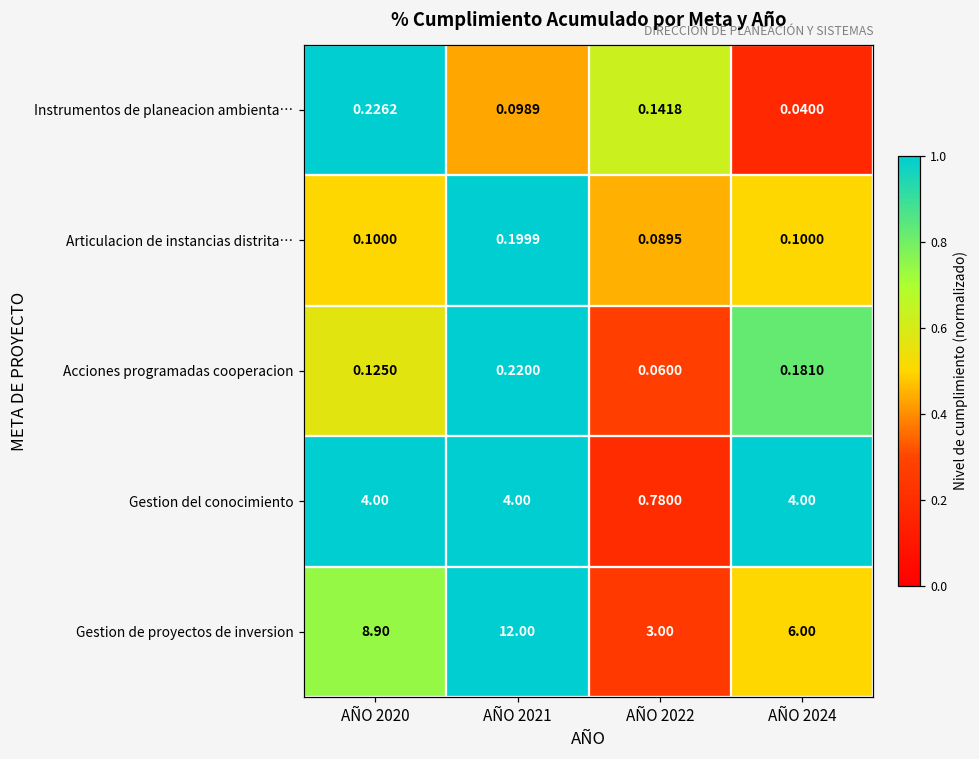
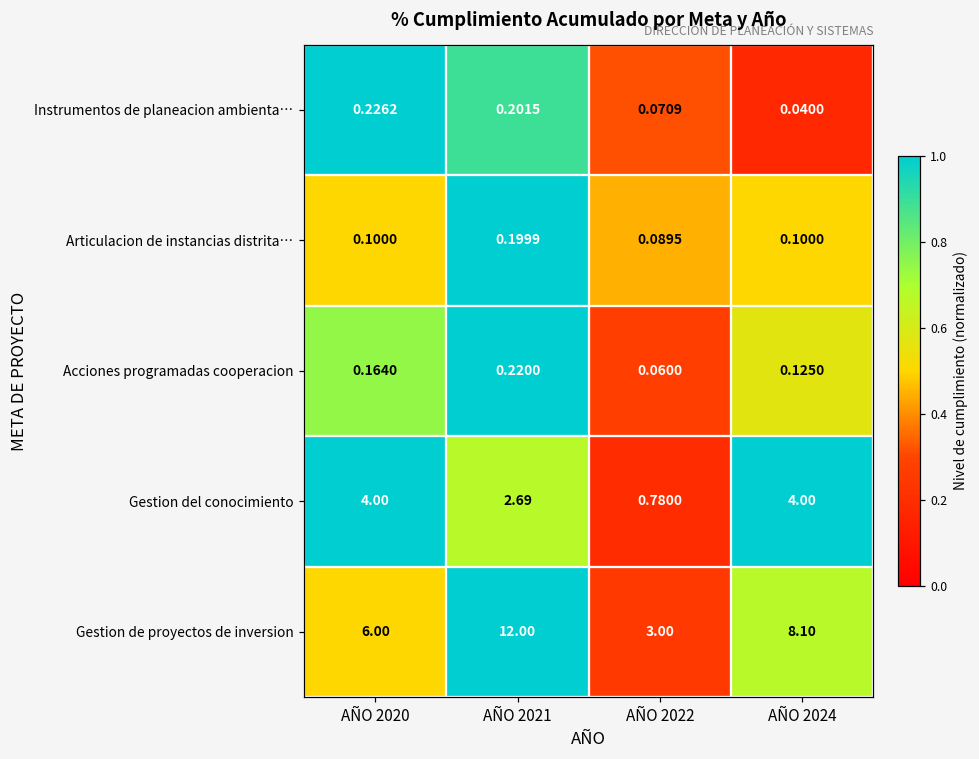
Instrumentos de planeacion ambienta…, AÑO 2021: 0.0989 -> 0.2015
Instrumentos de planeacion ambienta…, AÑO 2022: 0.1418 -> 0.0709
Acciones programadas cooperacion, AÑO 2020: 0.1250 -> 0.1640
Acciones programadas cooperacion, AÑO 2024: 0.1810 -> 0.1250
Gestion del conocimiento, AÑO 2021: 4.00 -> 2.69
Gestion de proyectos de inversion, AÑO 2020: 8.90 -> 6.00
Gestion de proyectos de inversion, AÑO 2024: 6.00 -> 8.10
